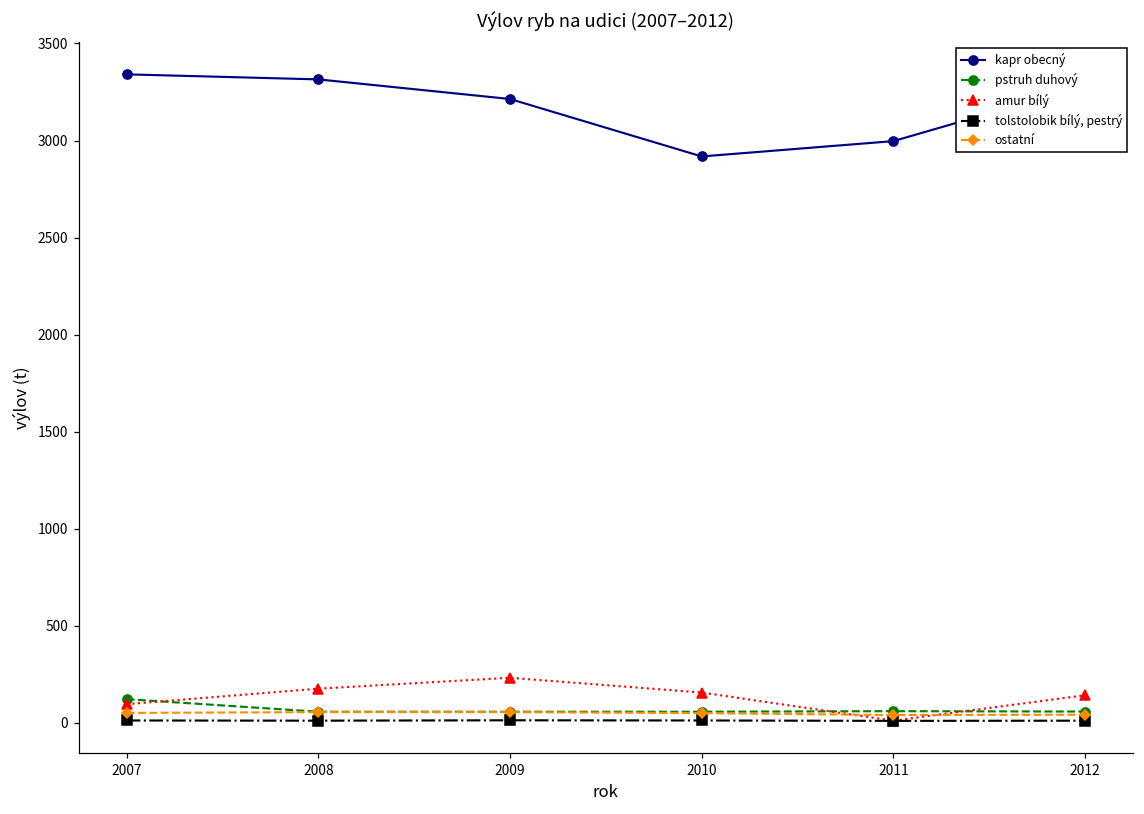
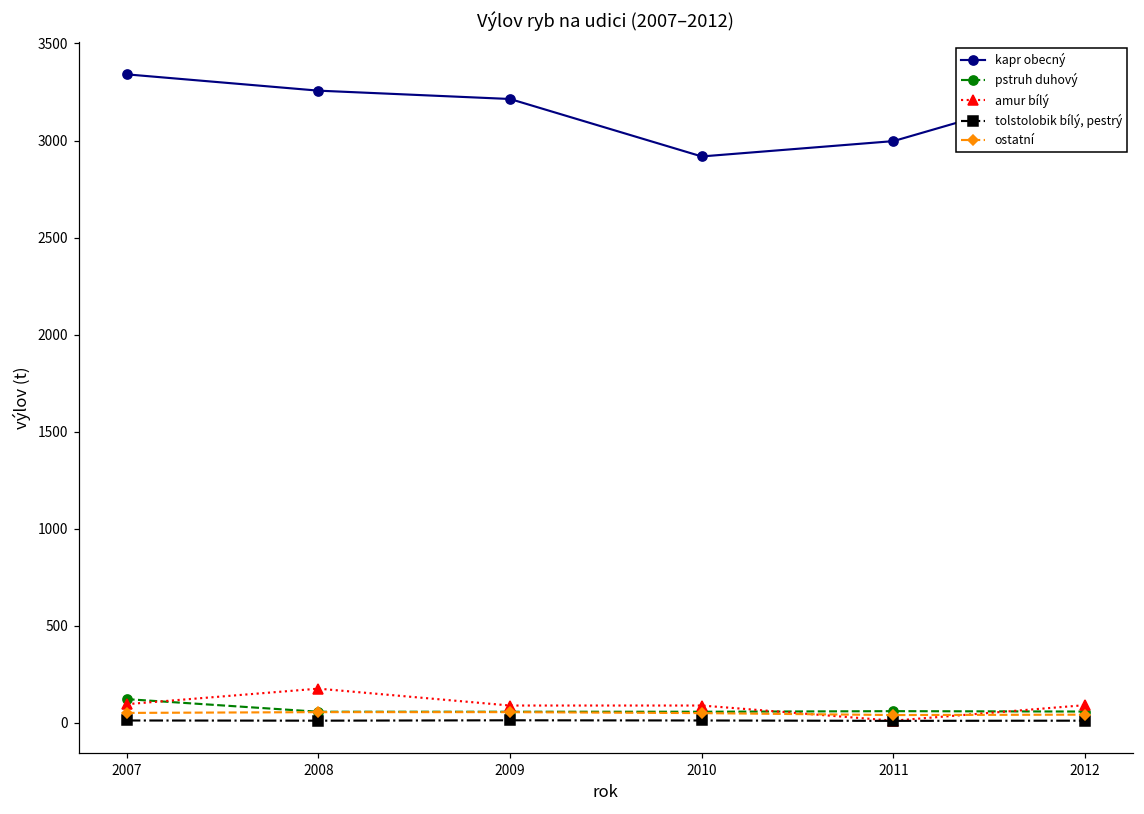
kapr obecný, 2008: 3320 -> 3260
amur bílý, 2009: 230 -> 90
amur bílý, 2010: 160 -> 90
amur bílý, 2012: 140 -> 90
